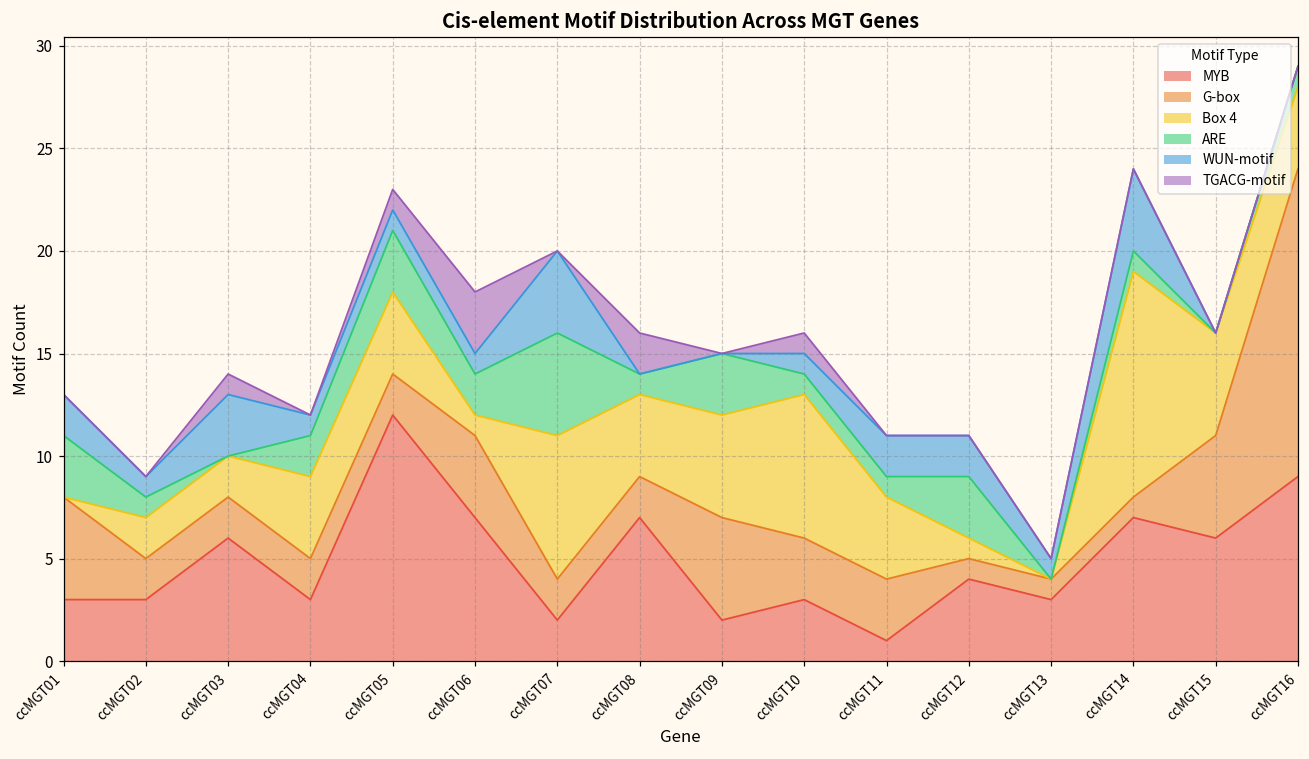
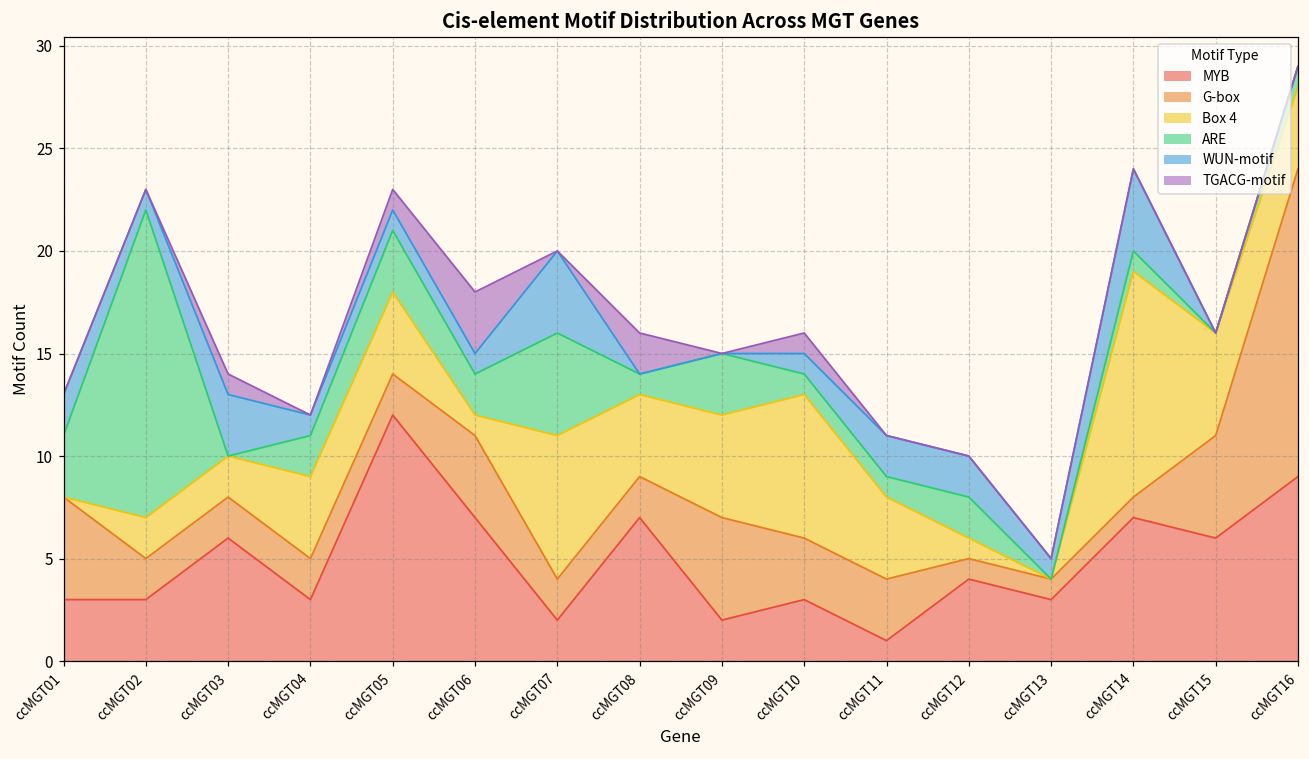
ARE, ccMGT02: 1 -> 15
ARE, ccMGT12: 3 -> 2
